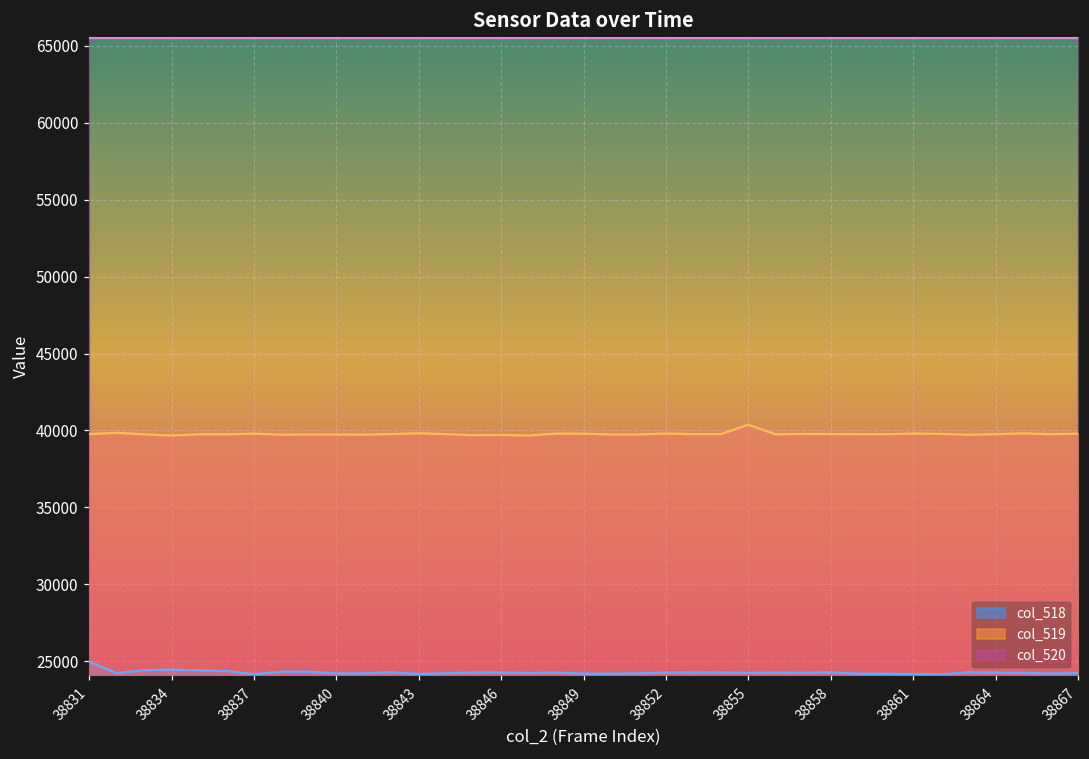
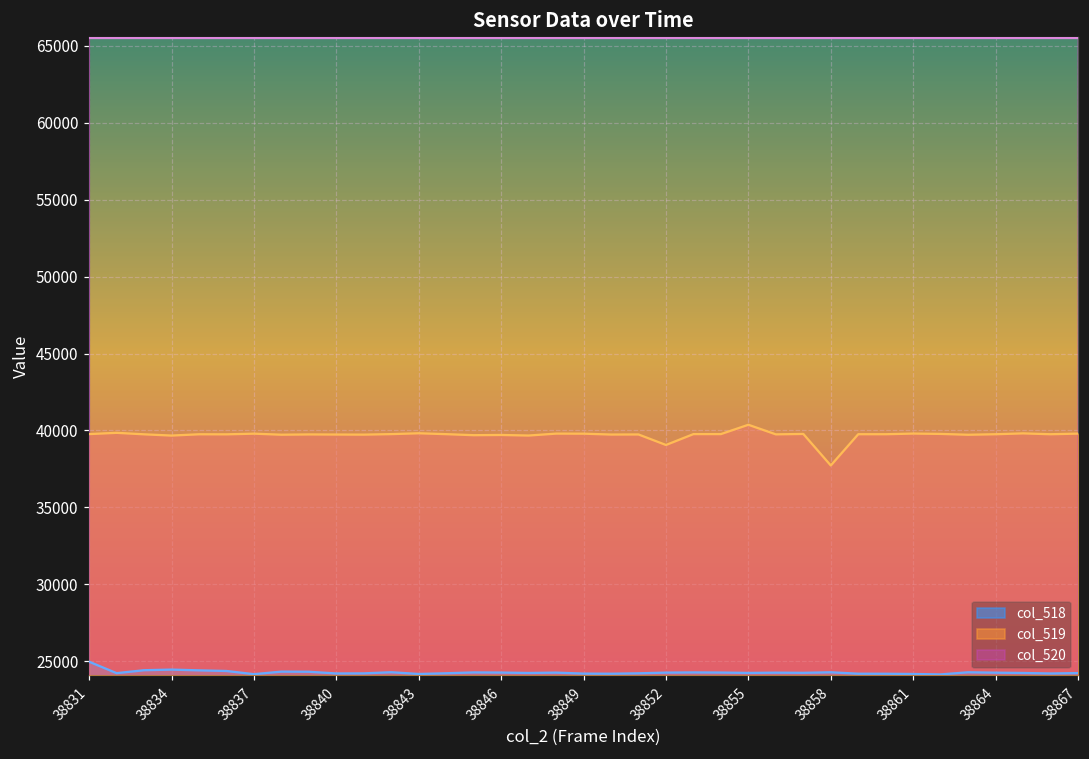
col_519, 38852: 39800 -> 39100
col_519, 38858: 39800 -> 37700
